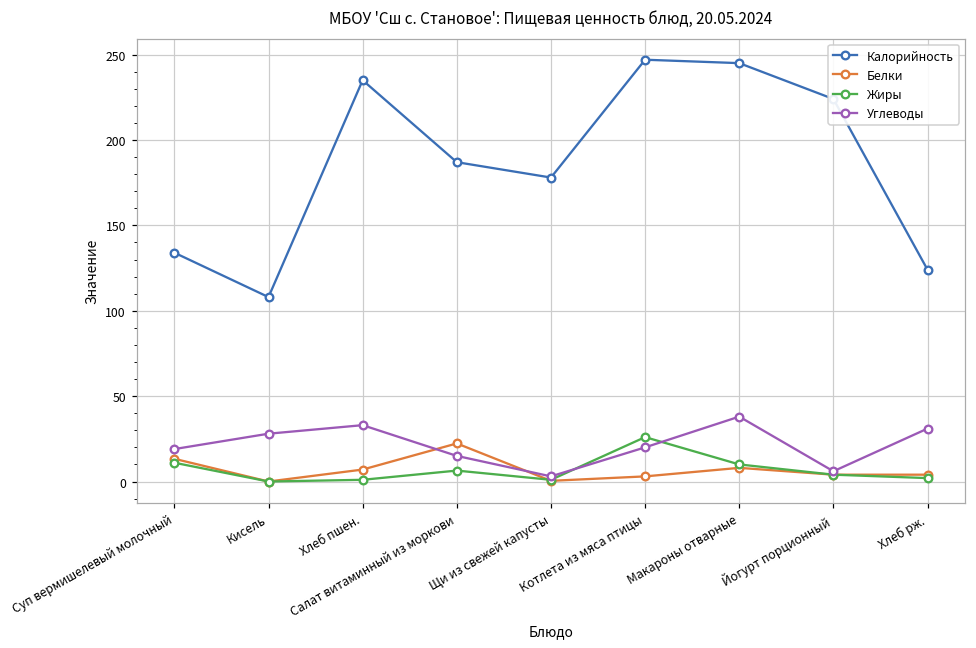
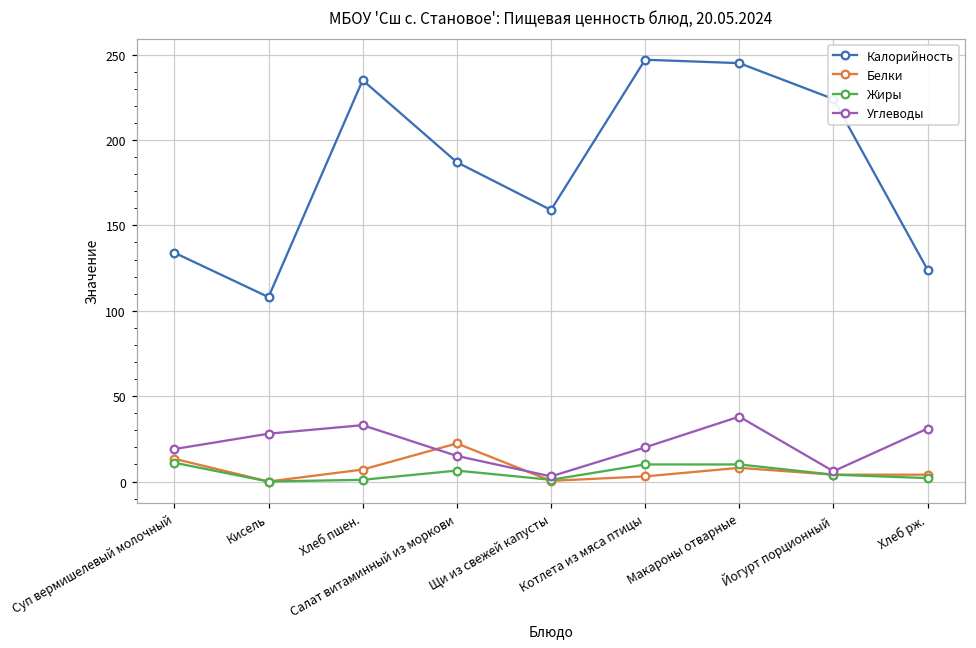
Калорийность, Щи из свежей капусты: 178 -> 159
Жиры, Котлета из мяса птицы: 26 -> 10
